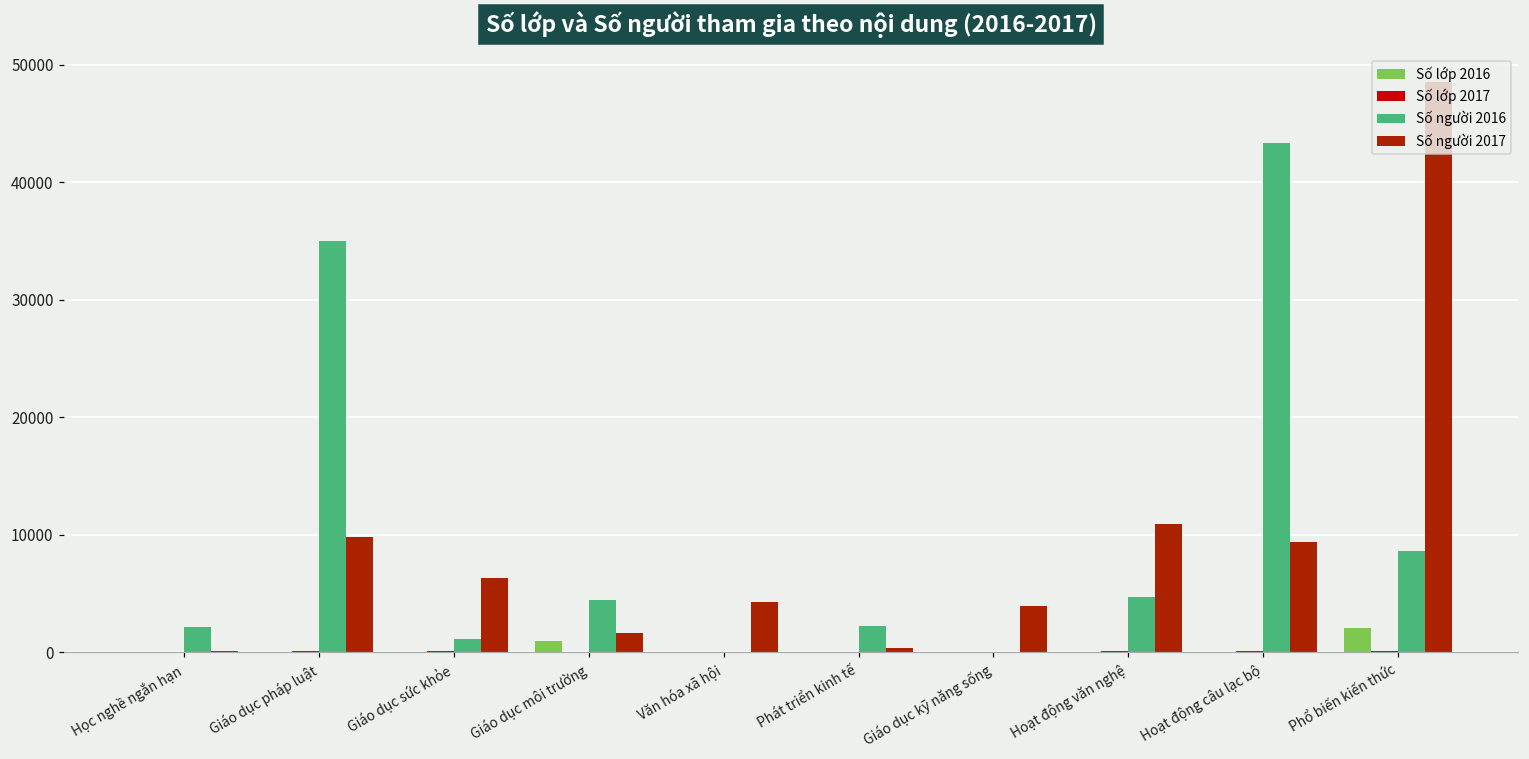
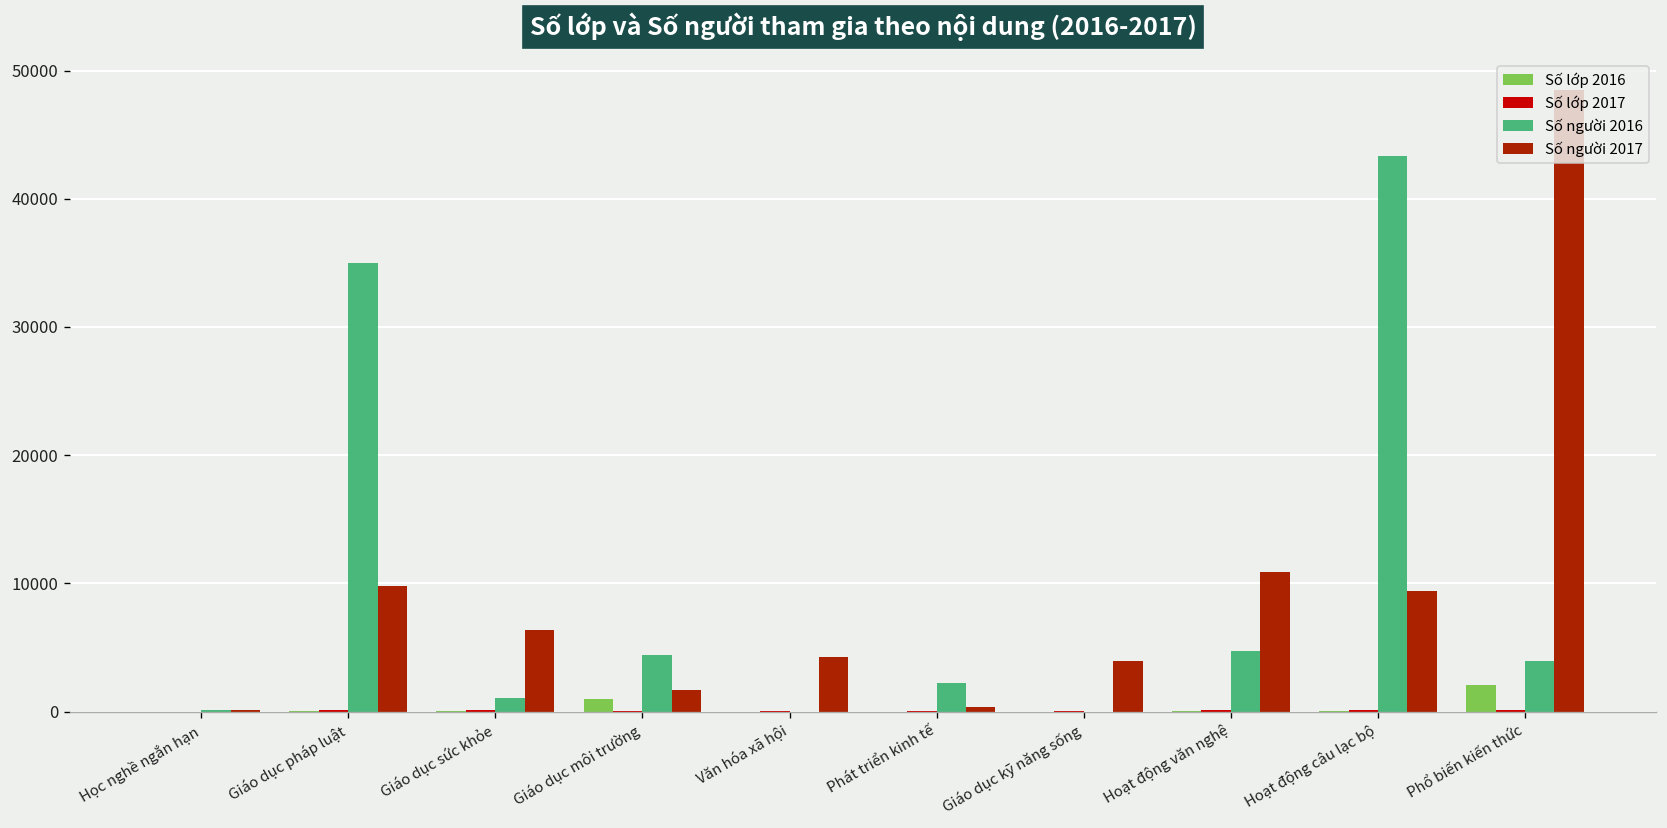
Số người 2016, Học nghề ngắn hạn: 2200 -> 100
Số người 2016, Phổ biến kiến thức: 8700 -> 3900
